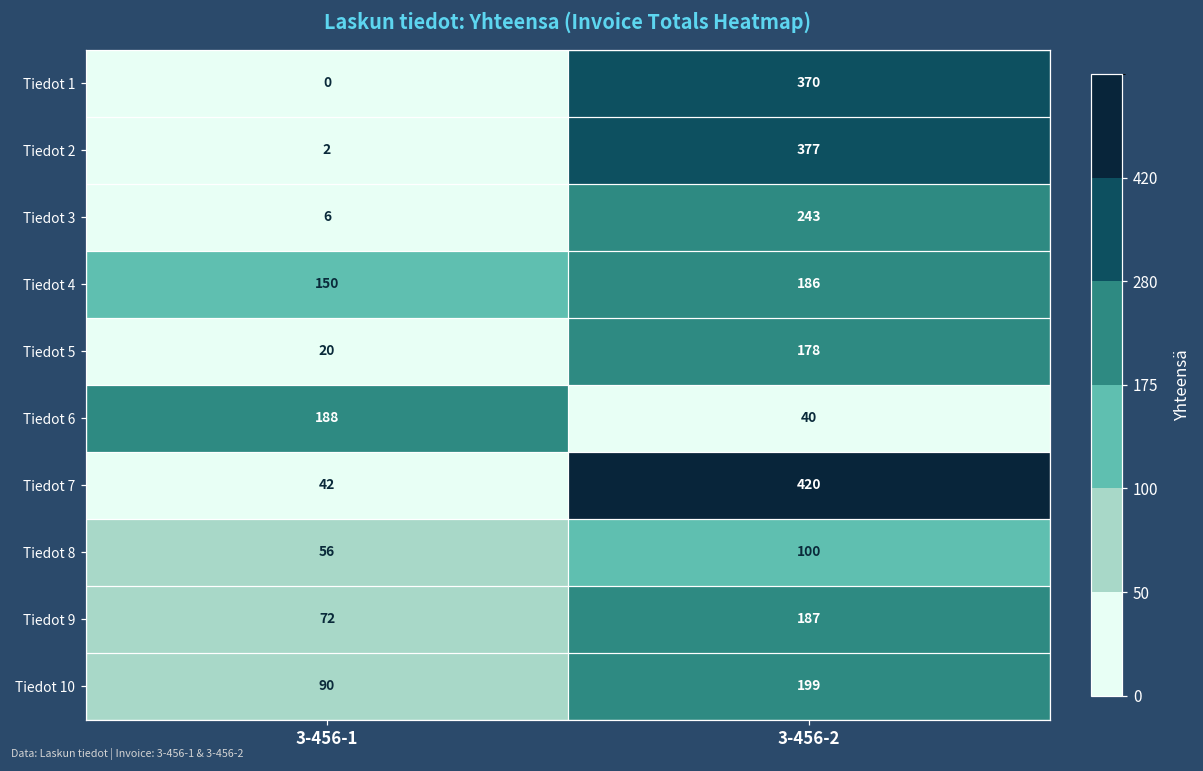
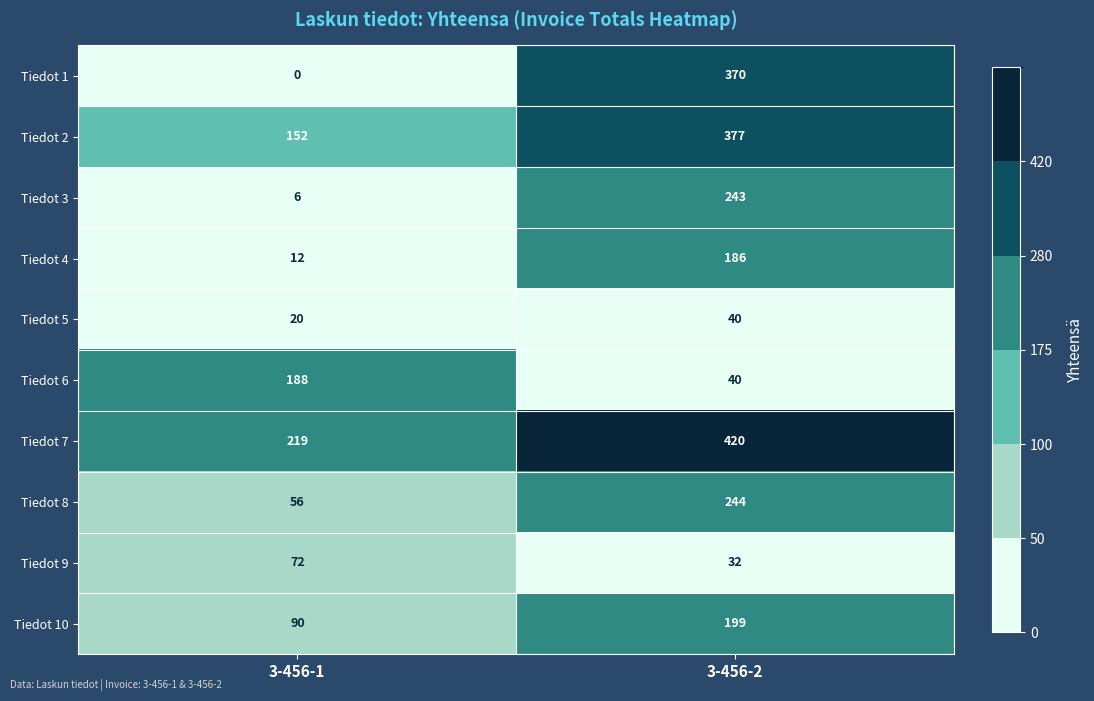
Tiedot 2, 3-456-1: 2 -> 152
Tiedot 4, 3-456-1: 150 -> 12
Tiedot 5, 3-456-2: 178 -> 40
Tiedot 7, 3-456-1: 42 -> 219
Tiedot 8, 3-456-2: 100 -> 244
Tiedot 9, 3-456-2: 187 -> 32
